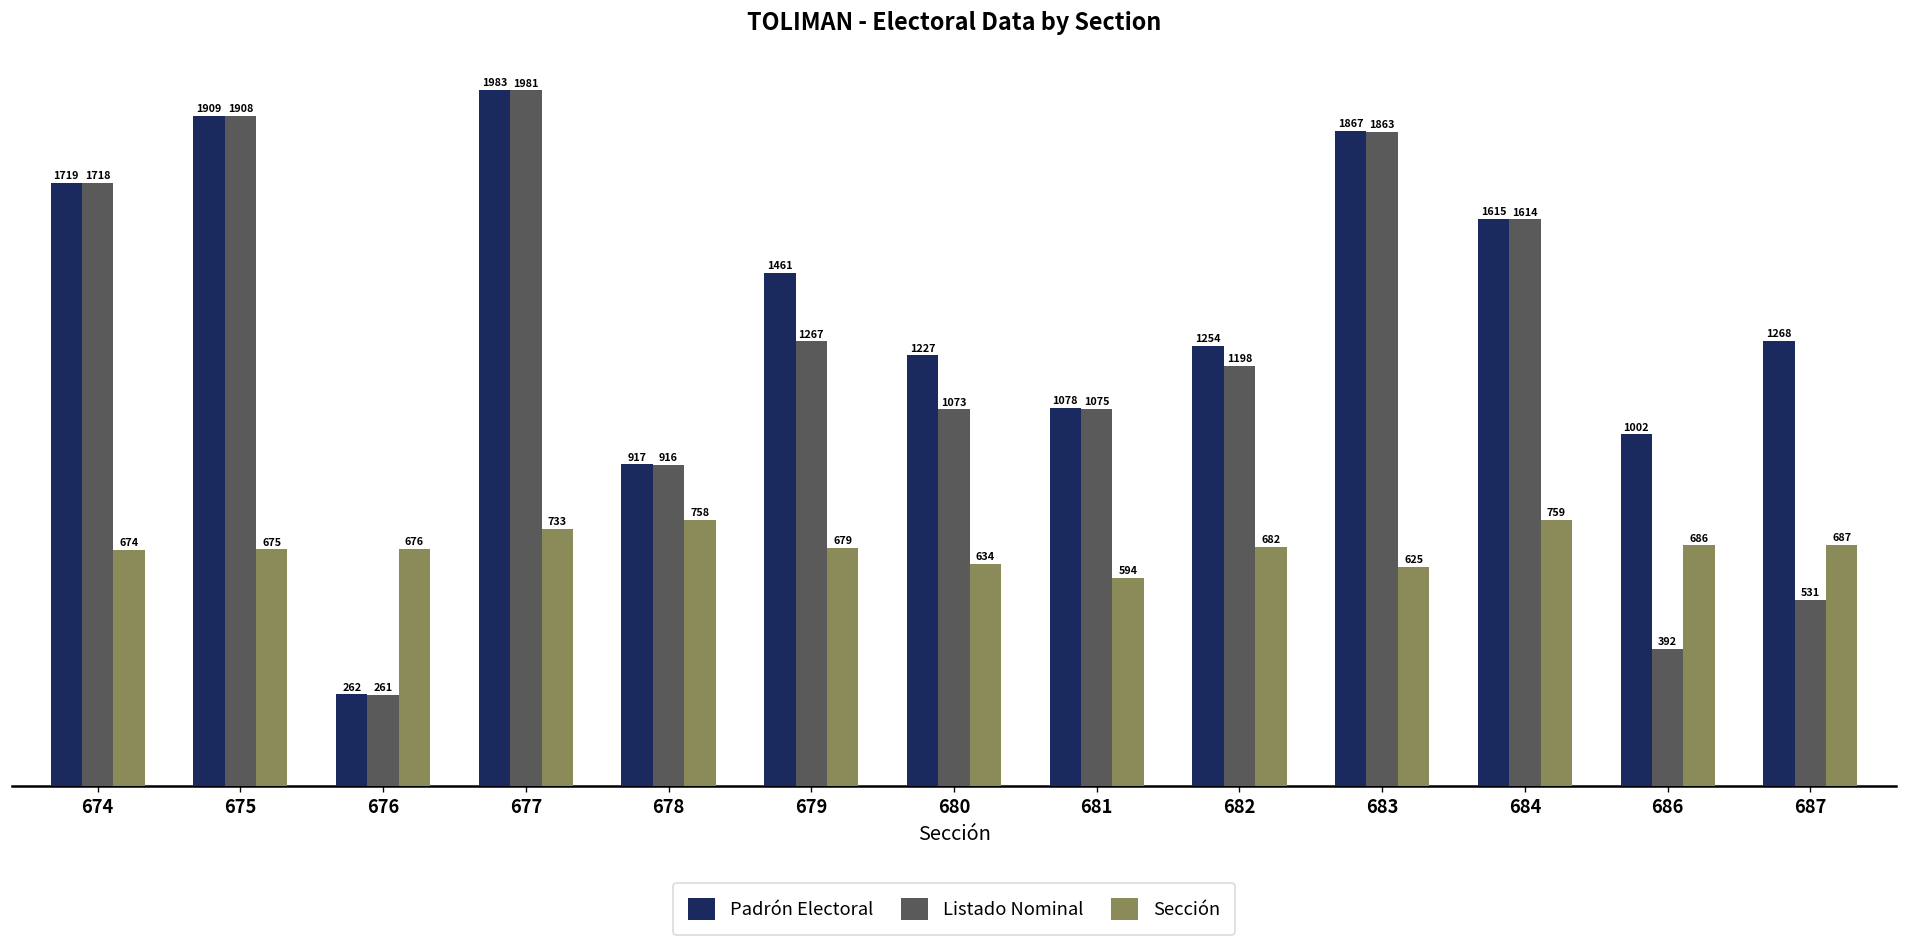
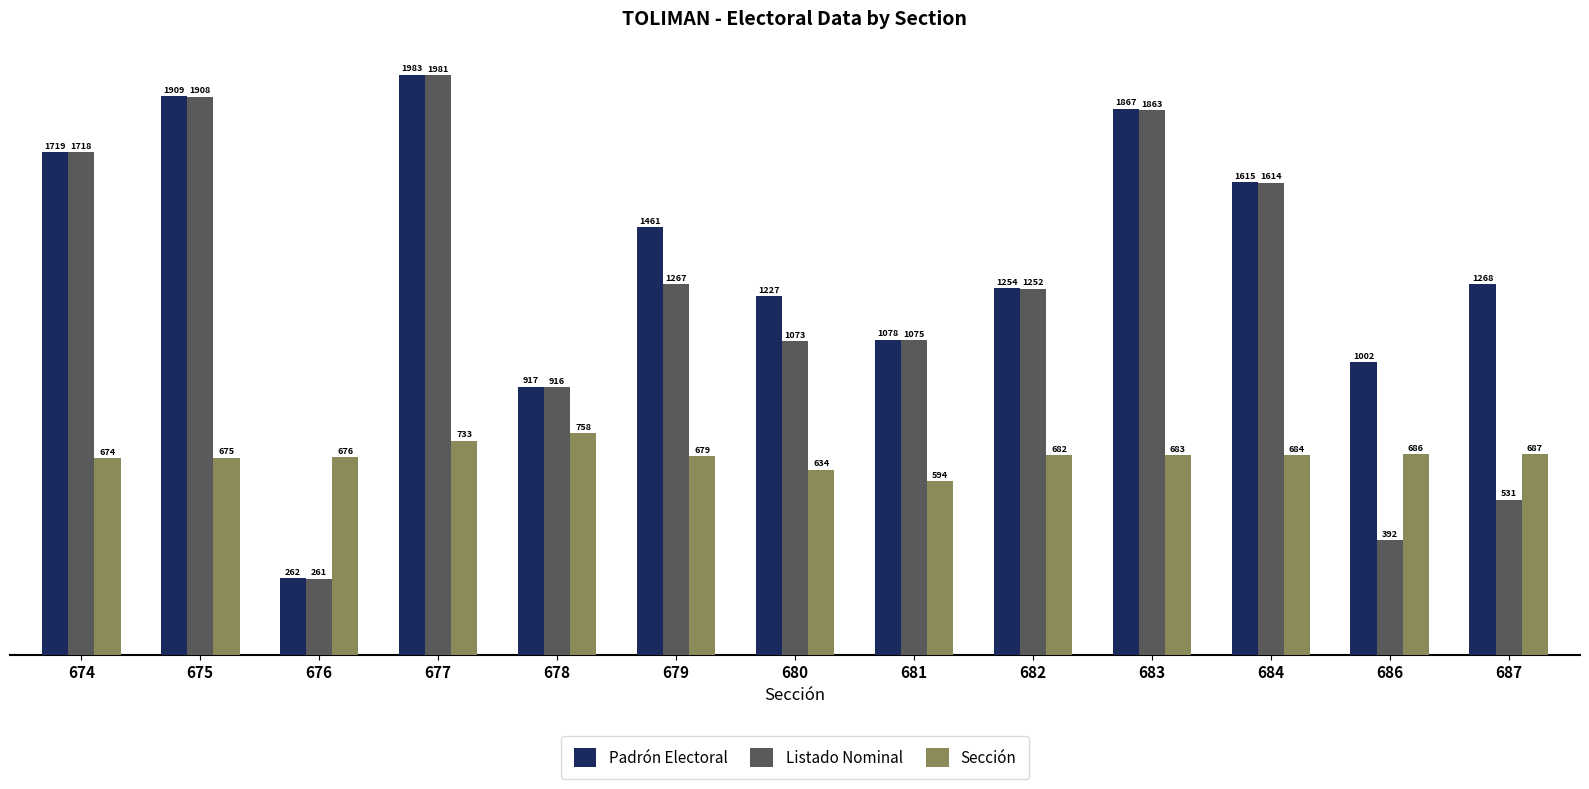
Listado Nominal, 682: 1198 -> 1252
Sección, 683: 625 -> 683
Sección, 684: 759 -> 684
